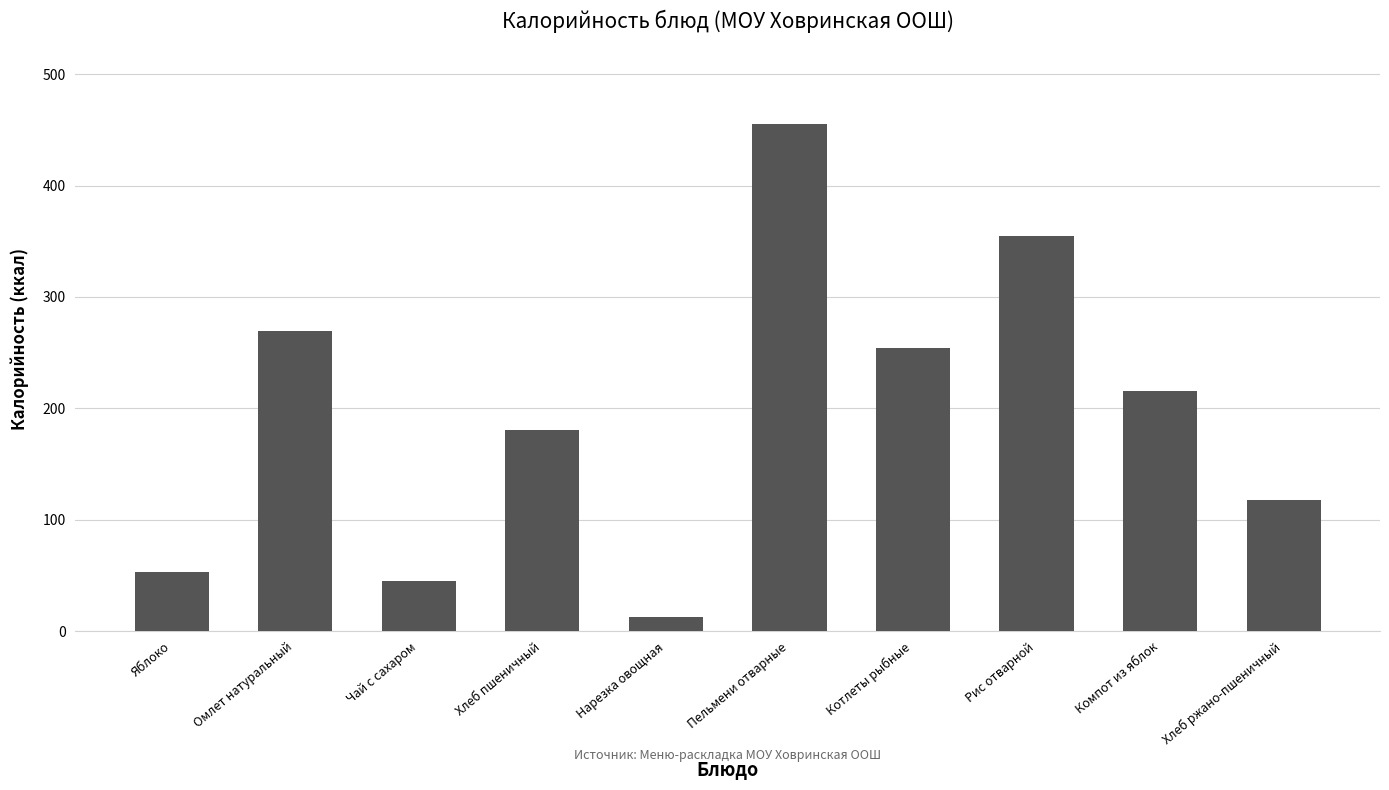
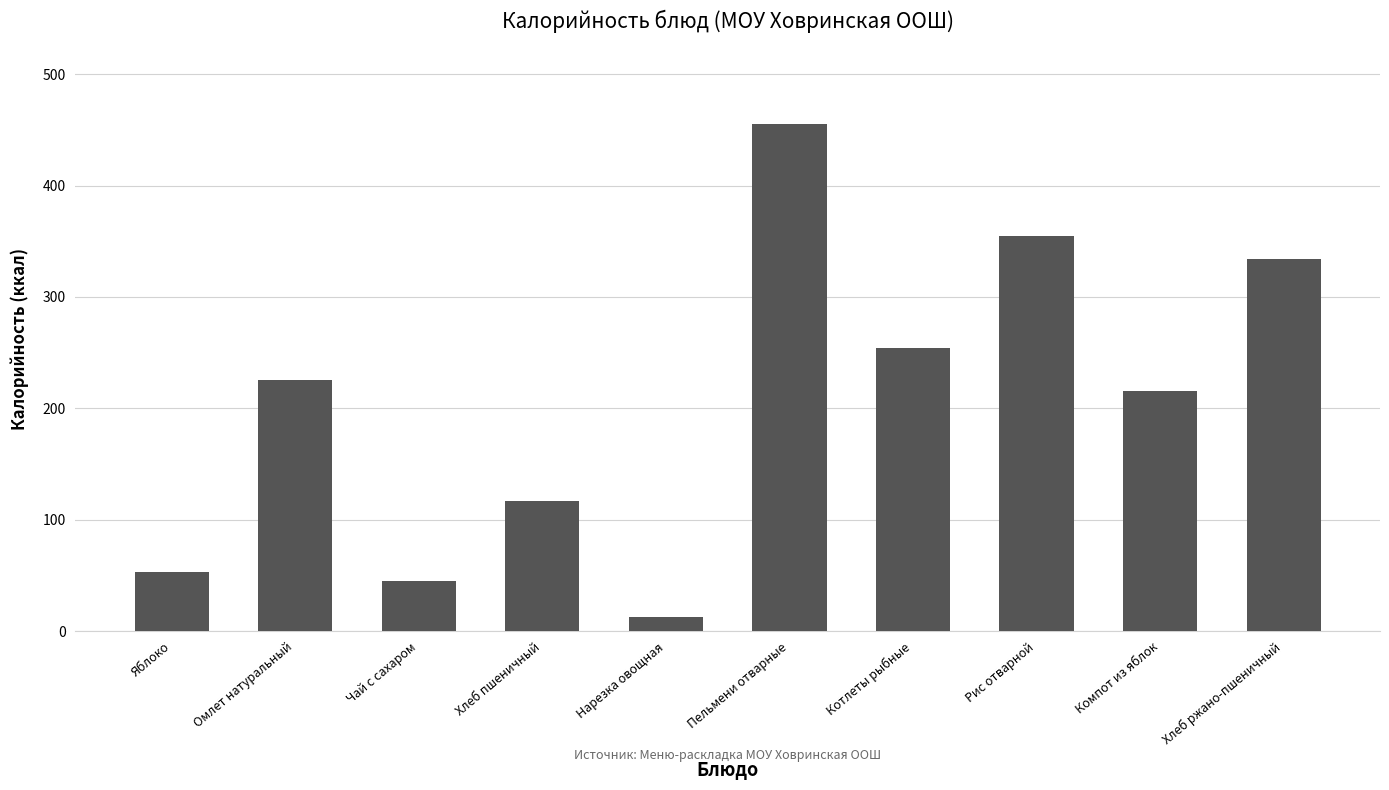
Омлет натуральный: 270 -> 226
Хлеб пшеничный: 181 -> 117
Хлеб ржано-пшеничный: 117 -> 334
